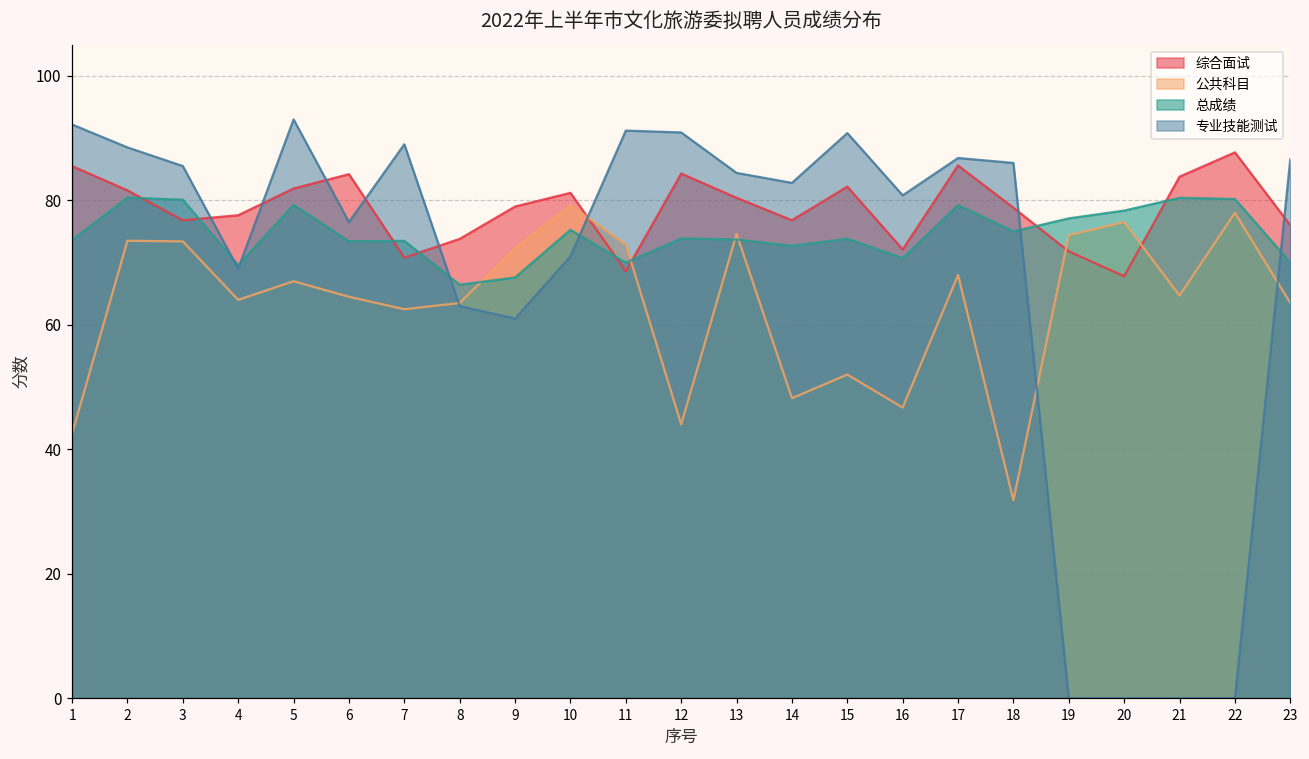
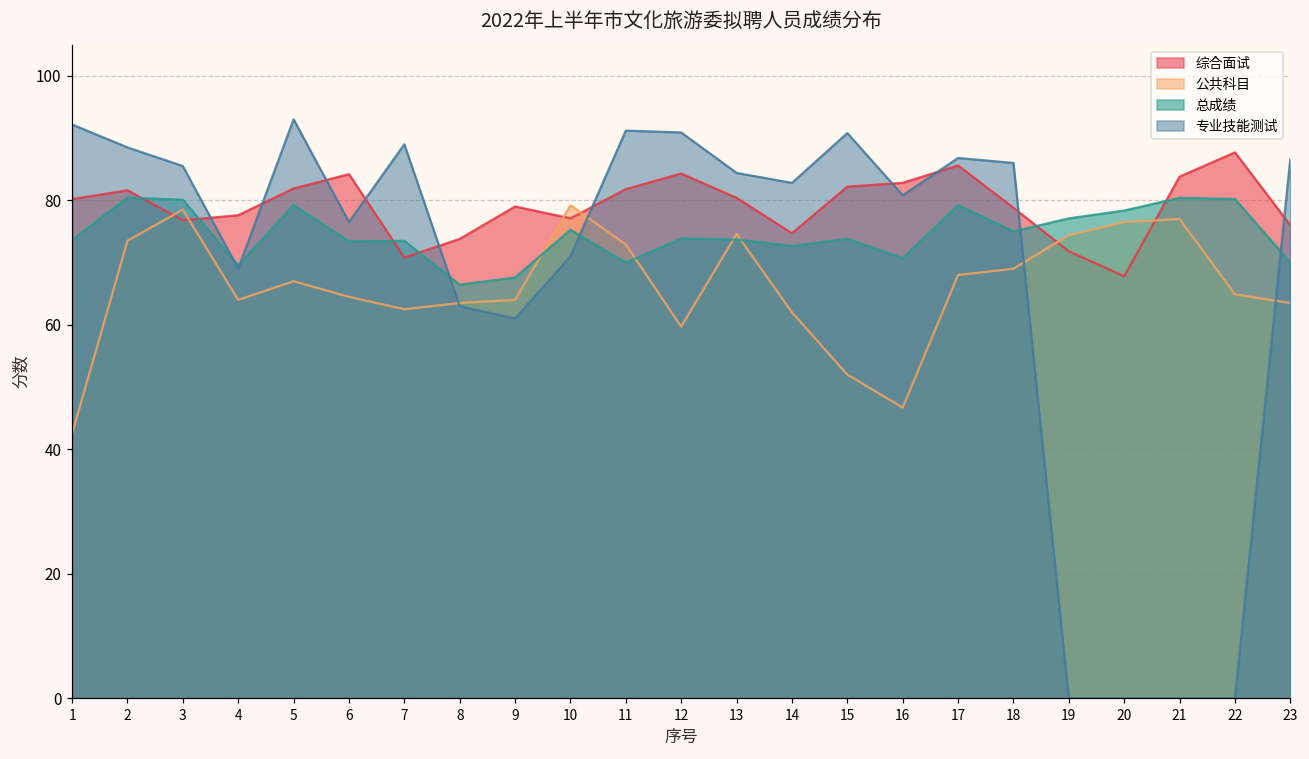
综合面试, 1: 86 -> 80
公共科目, 3: 73 -> 79
公共科目, 9: 72 -> 64
综合面试, 10: 81 -> 77
综合面试, 11: 69 -> 82
公共科目, 12: 44 -> 60
综合面试, 14: 77 -> 75
公共科目, 14: 48 -> 62
综合面试, 16: 72 -> 83
公共科目, 18: 32 -> 69
公共科目, 21: 65 -> 77
公共科目, 22: 78 -> 65
